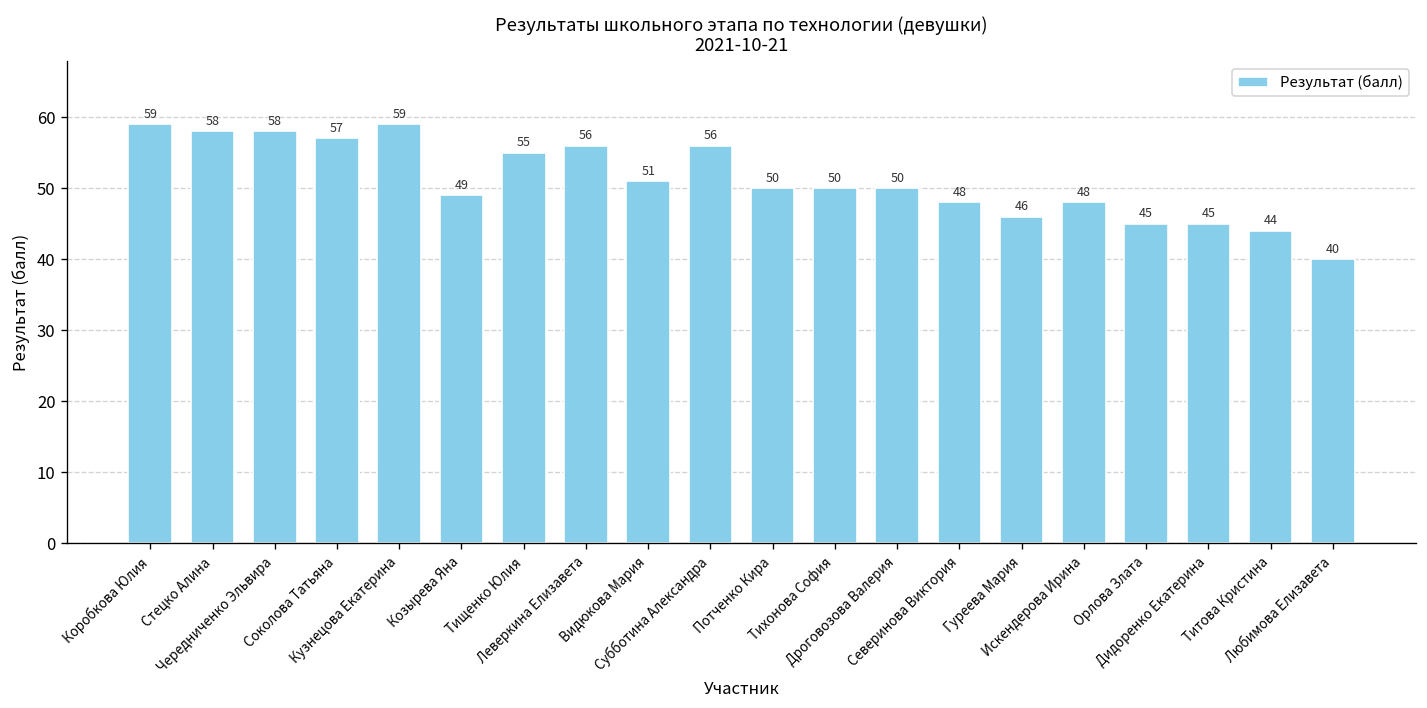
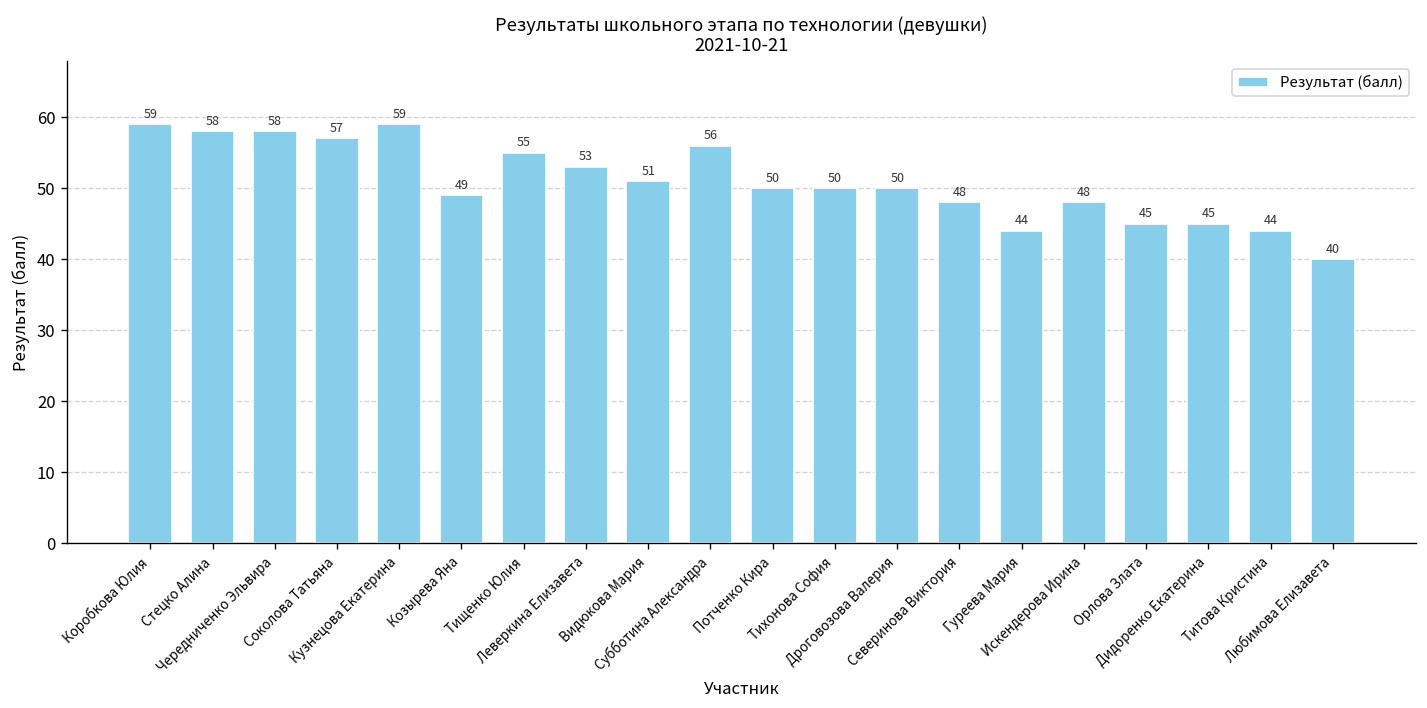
Леверкина Елизавета: 56 -> 53
Гуреева Мария: 46 -> 44
